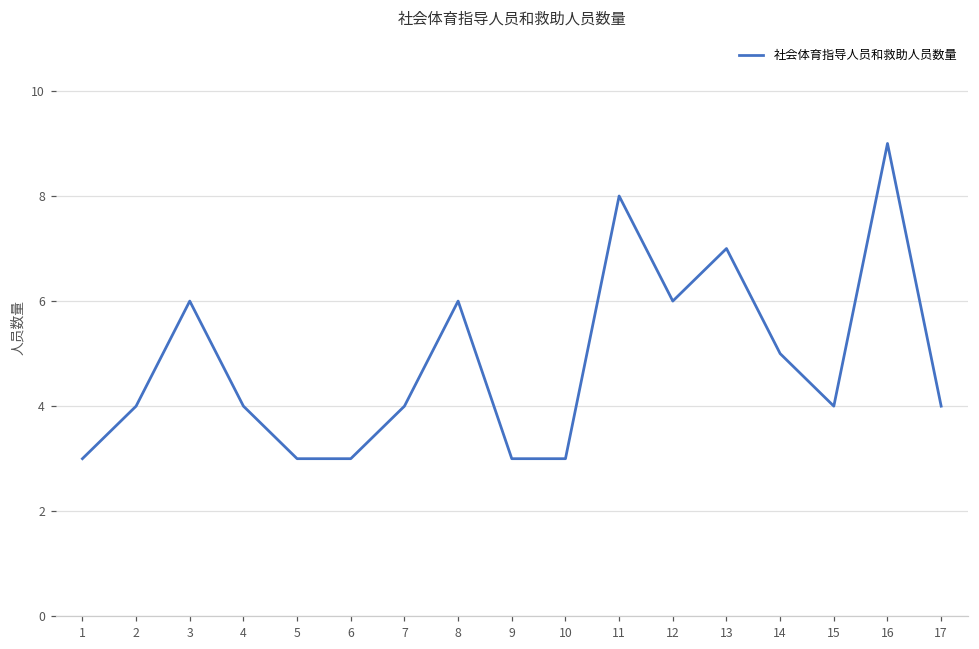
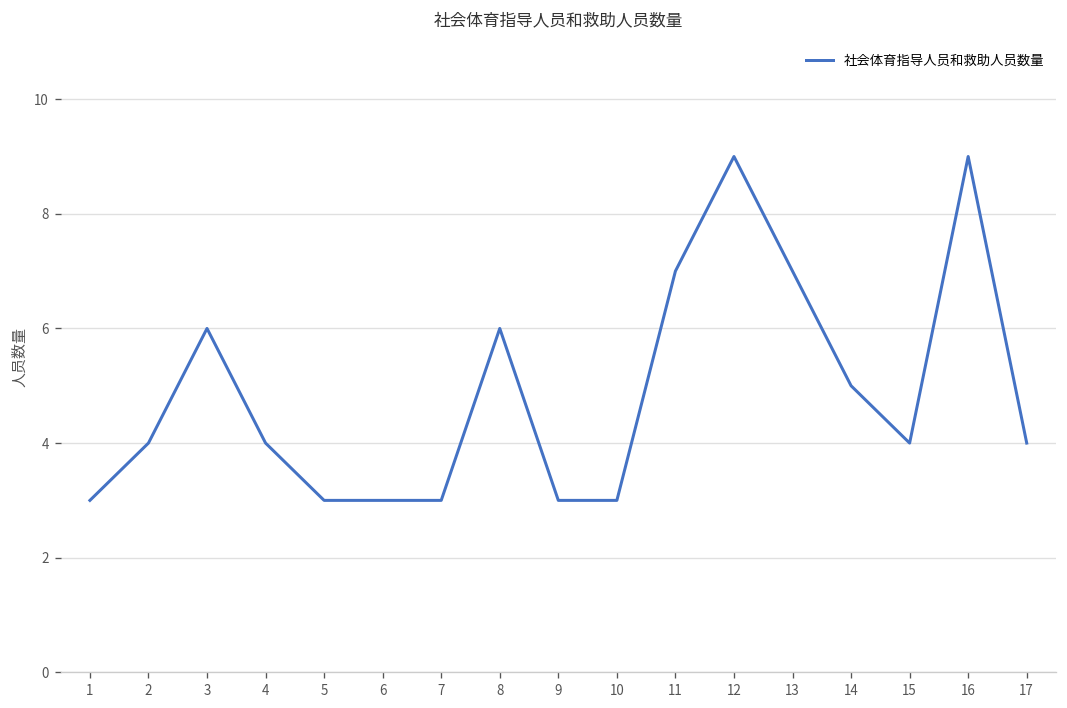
7: 4 -> 3
11: 8 -> 7
12: 6 -> 9
